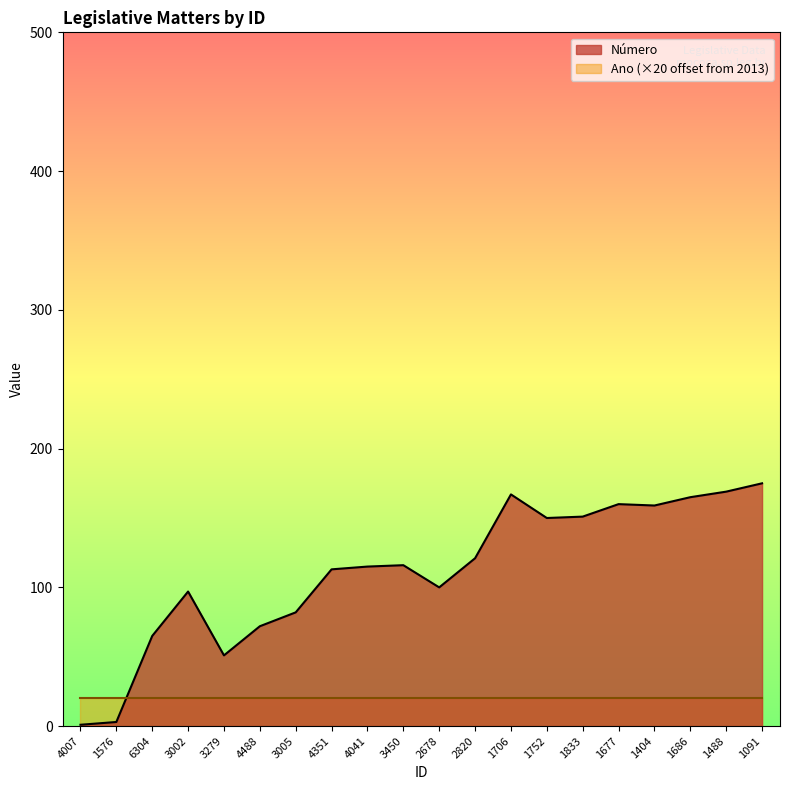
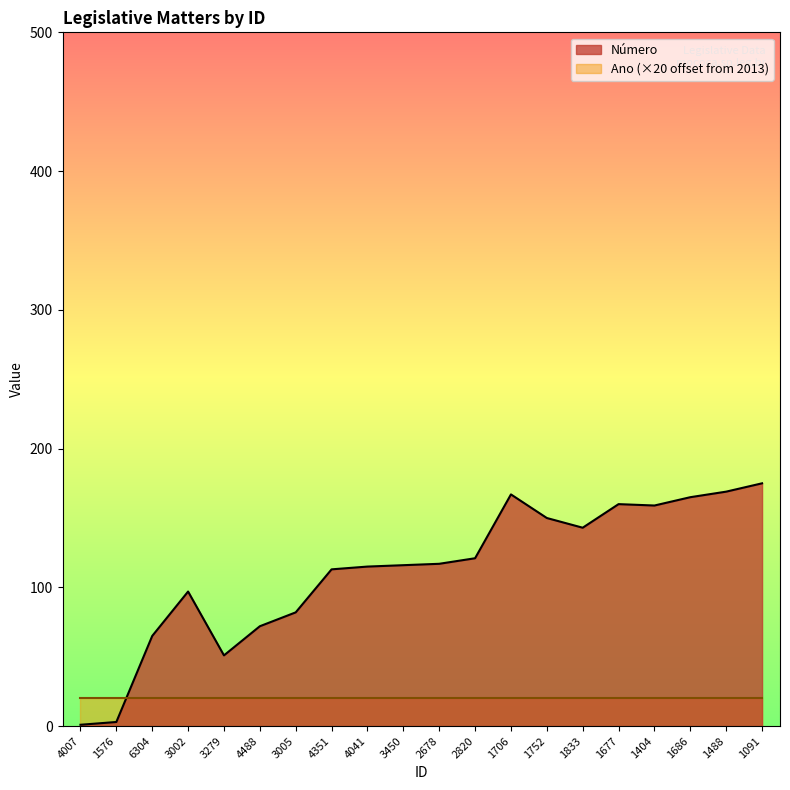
Número, 2678: 100 -> 117
Número, 1833: 151 -> 143
